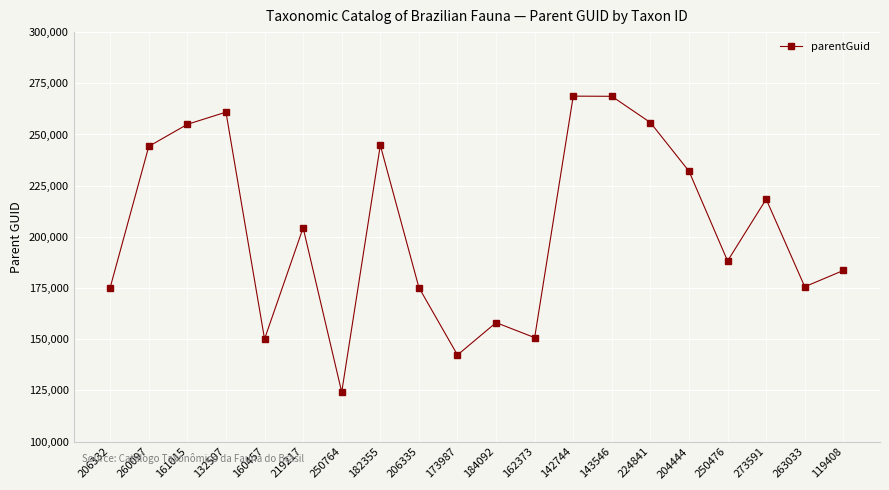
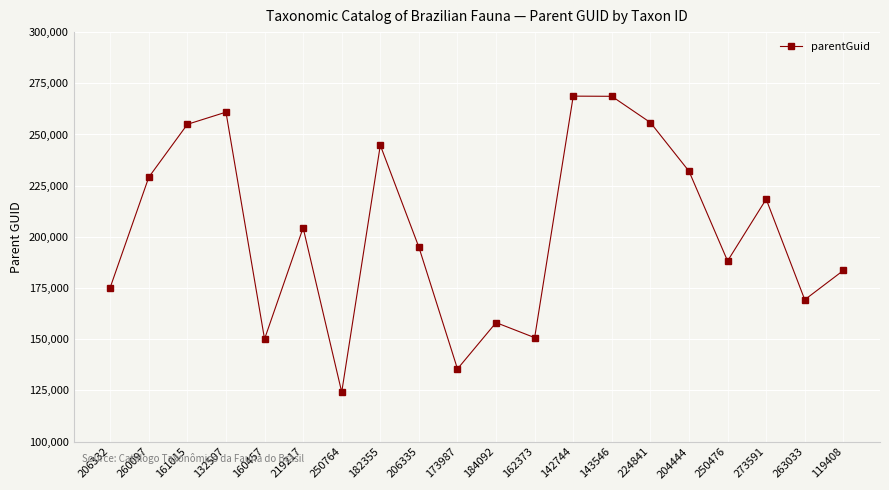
260097: 244,000 -> 229,000
206335: 175,000 -> 195,000
173987: 142,000 -> 136,000
263033: 176,000 -> 169,000
